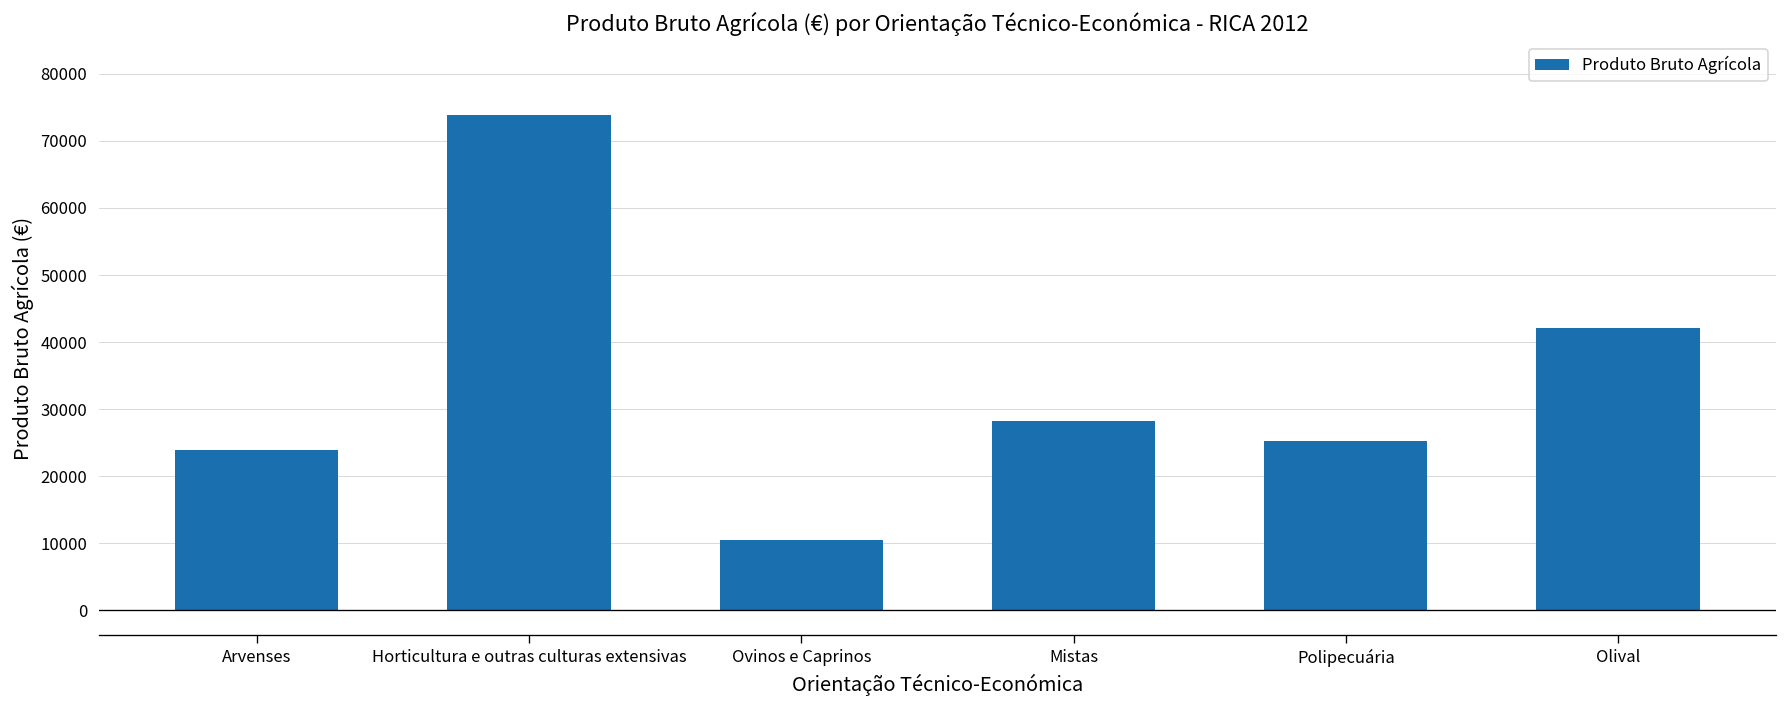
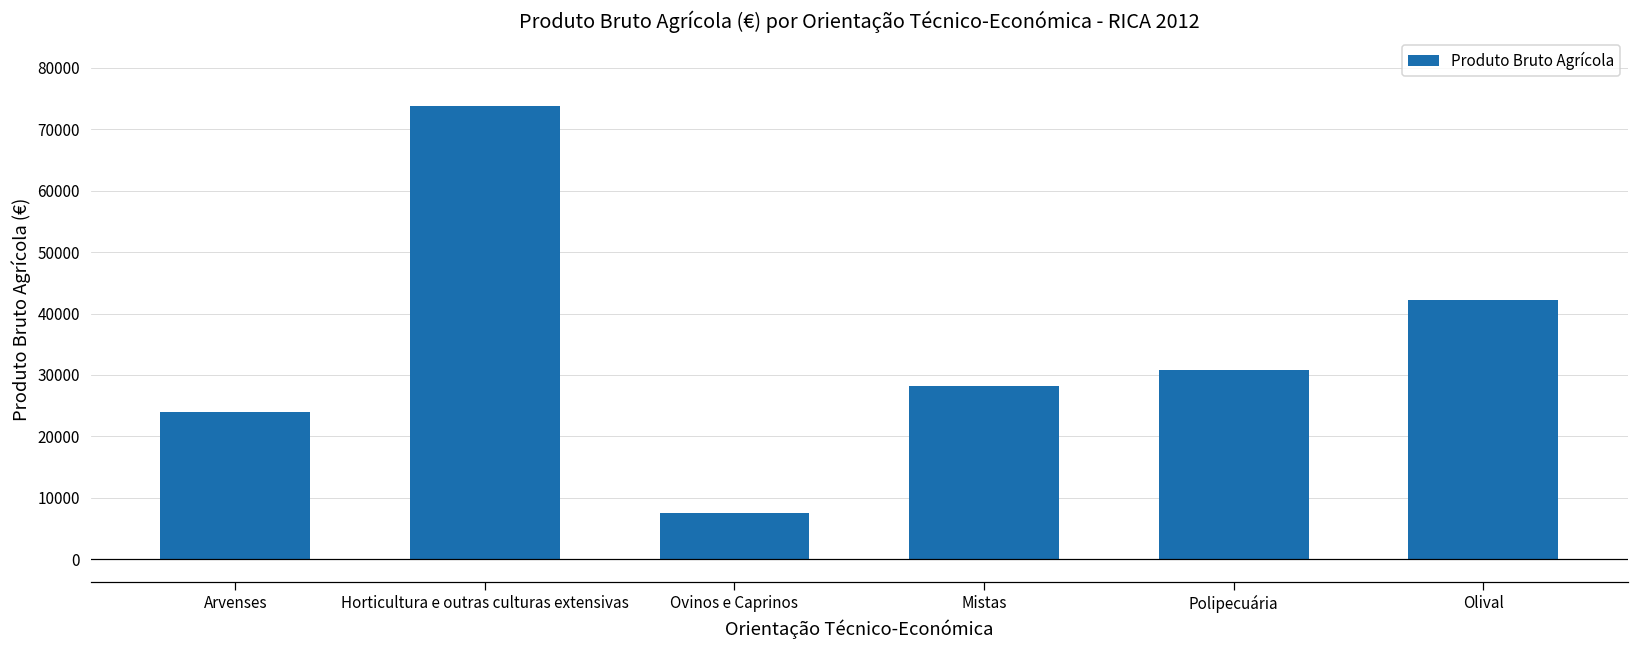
Ovinos e Caprinos: 10000 -> 8000
Polipecuária: 25000 -> 31000
